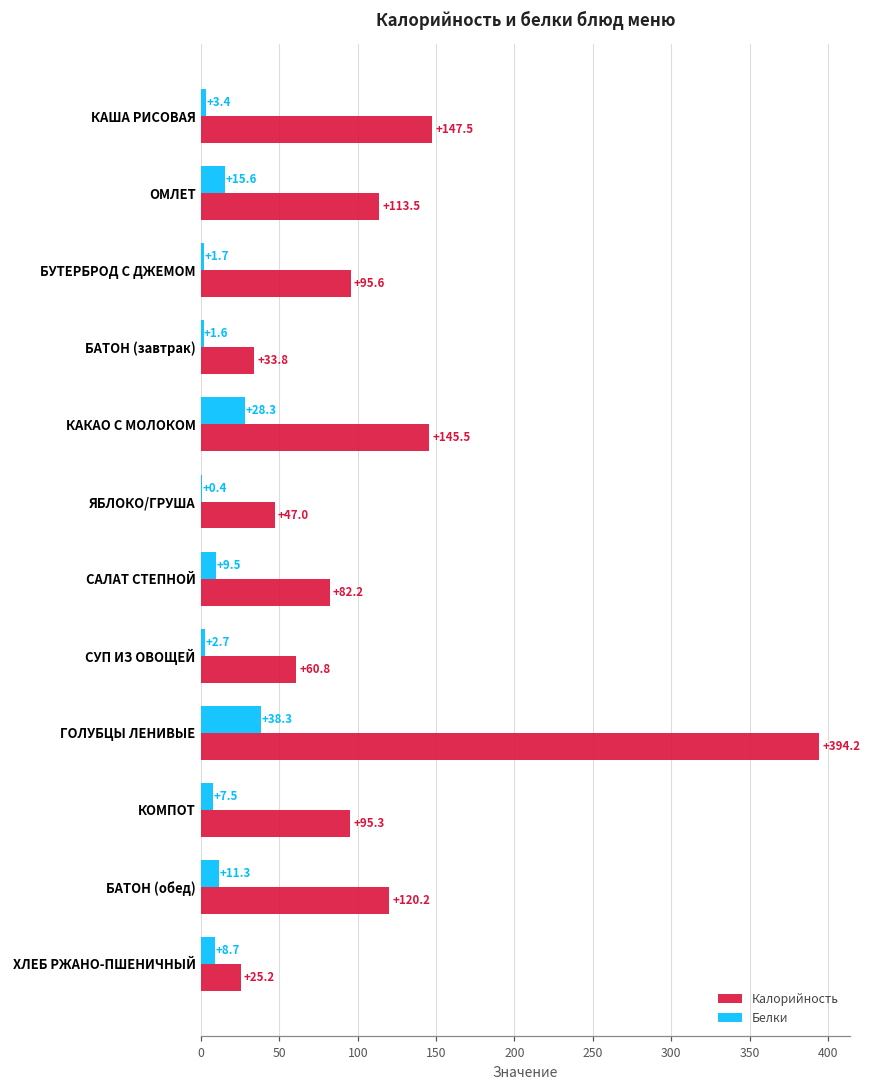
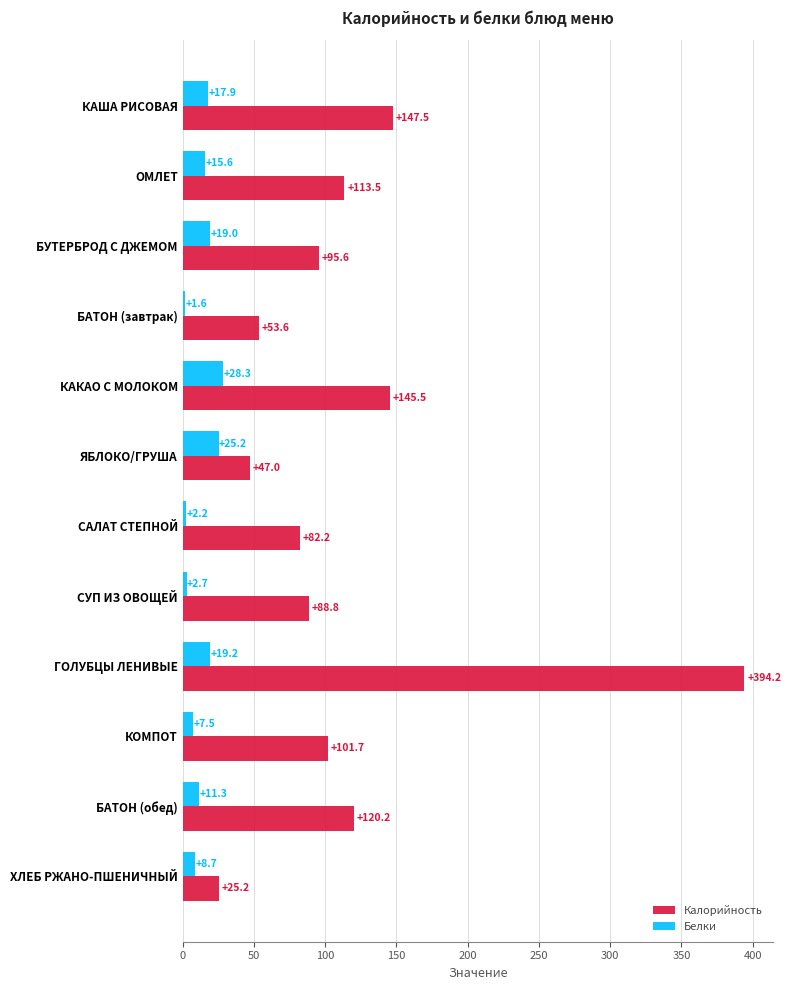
Белки, КАША РИСОВАЯ: +3.4 -> +17.9
Белки, БУТЕРБРОД С ДЖЕМОМ: +1.7 -> +19.0
Калорийность, БАТОН (завтрак): +33.8 -> +53.6
Белки, ЯБЛОКО/ГРУША: +0.4 -> +25.2
Белки, САЛАТ СТЕПНОЙ: +9.5 -> +2.2
Калорийность, СУП ИЗ ОВОЩЕЙ: +60.8 -> +88.8
Белки, ГОЛУБЦЫ ЛЕНИВЫЕ: +38.3 -> +19.2
Калорийность, КОМПОТ: +95.3 -> +101.7
